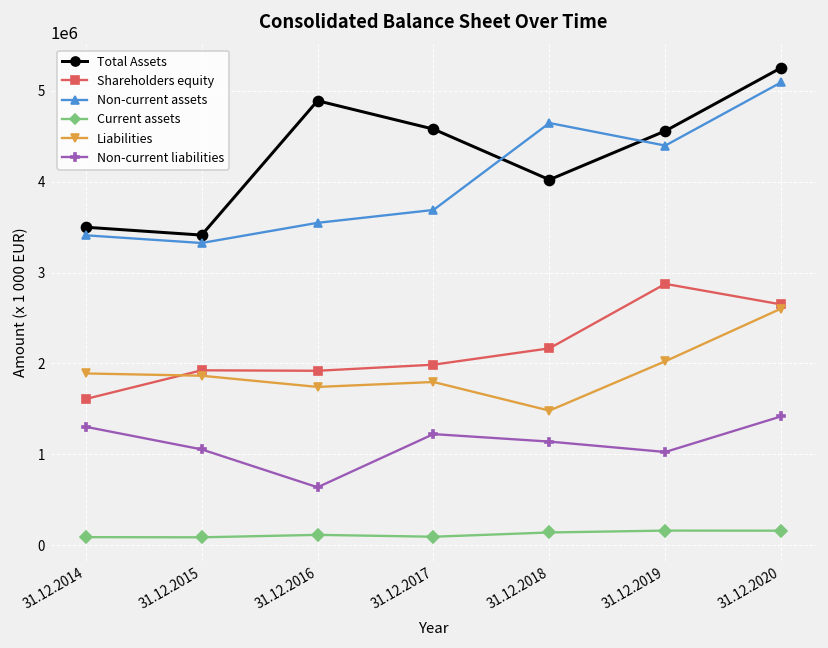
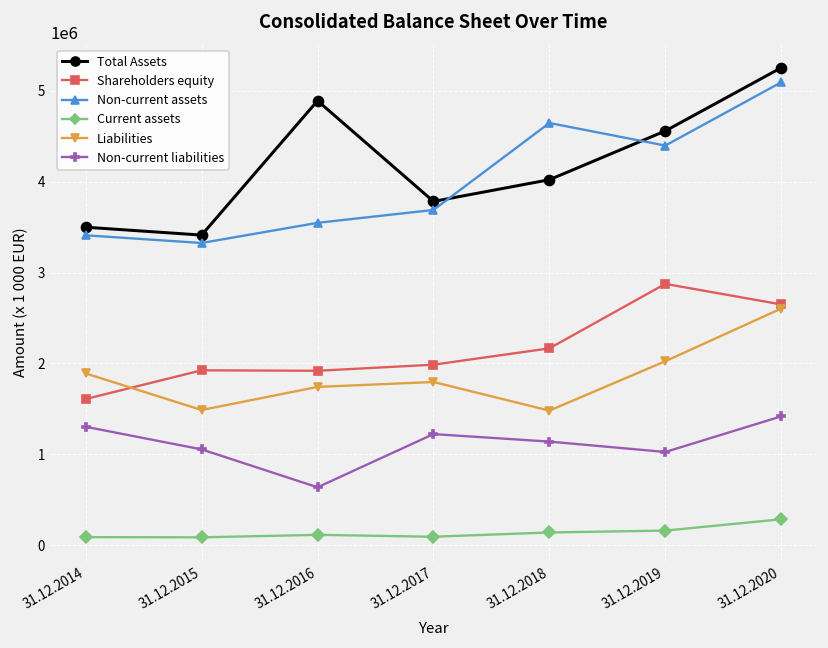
Liabilities, 31.12.2015: 1900000 -> 1500000
Total Assets, 31.12.2017: 4600000 -> 3800000
Current assets, 31.12.2020: 200000 -> 300000
